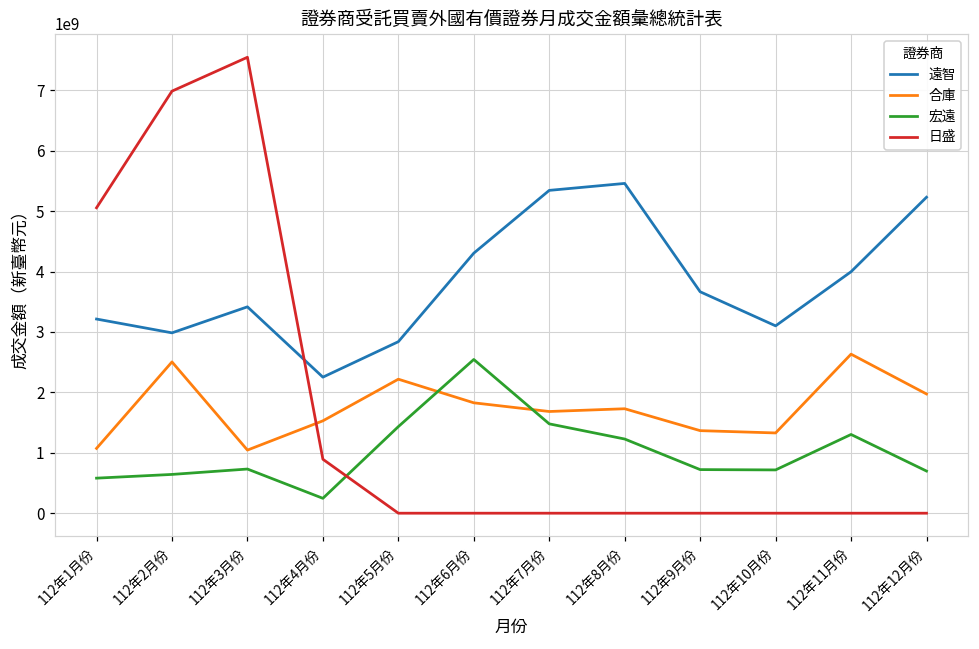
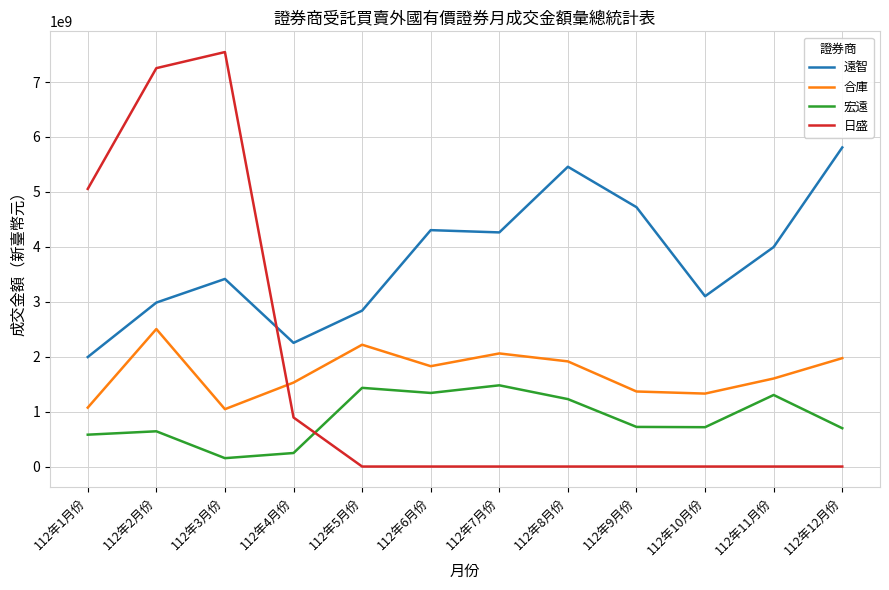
遠智, 112年1月份: 3200000000 -> 2000000000
日盛, 112年2月份: 7000000000 -> 7300000000
宏遠, 112年3月份: 700000000 -> 200000000
宏遠, 112年6月份: 2500000000 -> 1300000000
遠智, 112年7月份: 5300000000 -> 4300000000
合庫, 112年7月份: 1700000000 -> 2100000000
合庫, 112年8月份: 1700000000 -> 1900000000
遠智, 112年9月份: 3700000000 -> 4700000000
合庫, 112年11月份: 2600000000 -> 1600000000
遠智, 112年12月份: 5200000000 -> 5800000000
